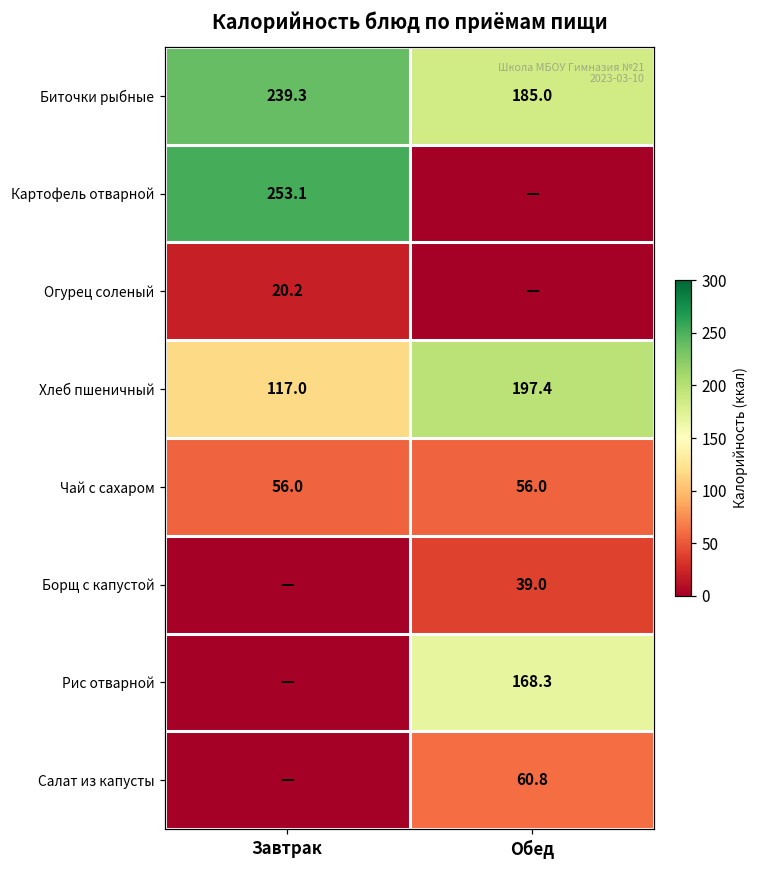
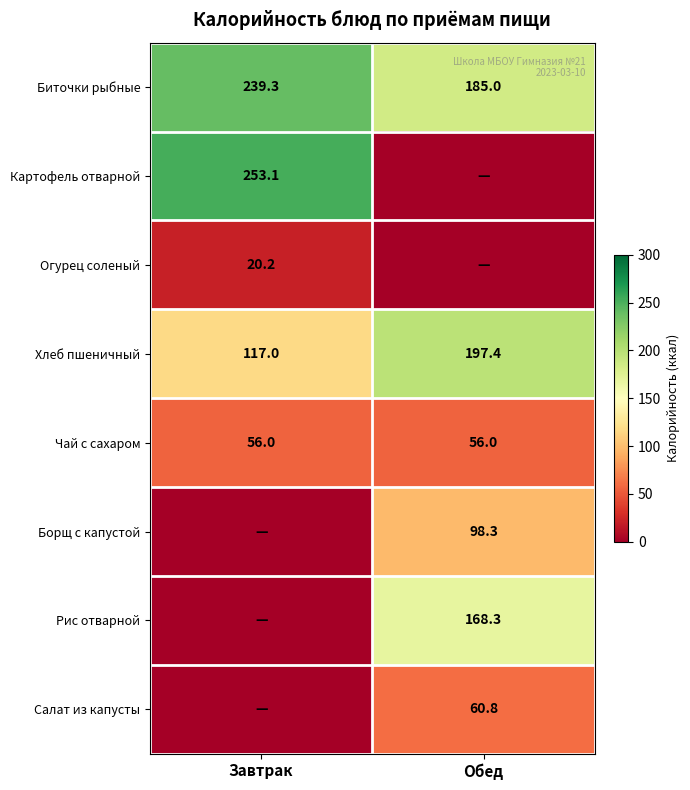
Борщ с капустой, Обед: 39.0 -> 98.3
